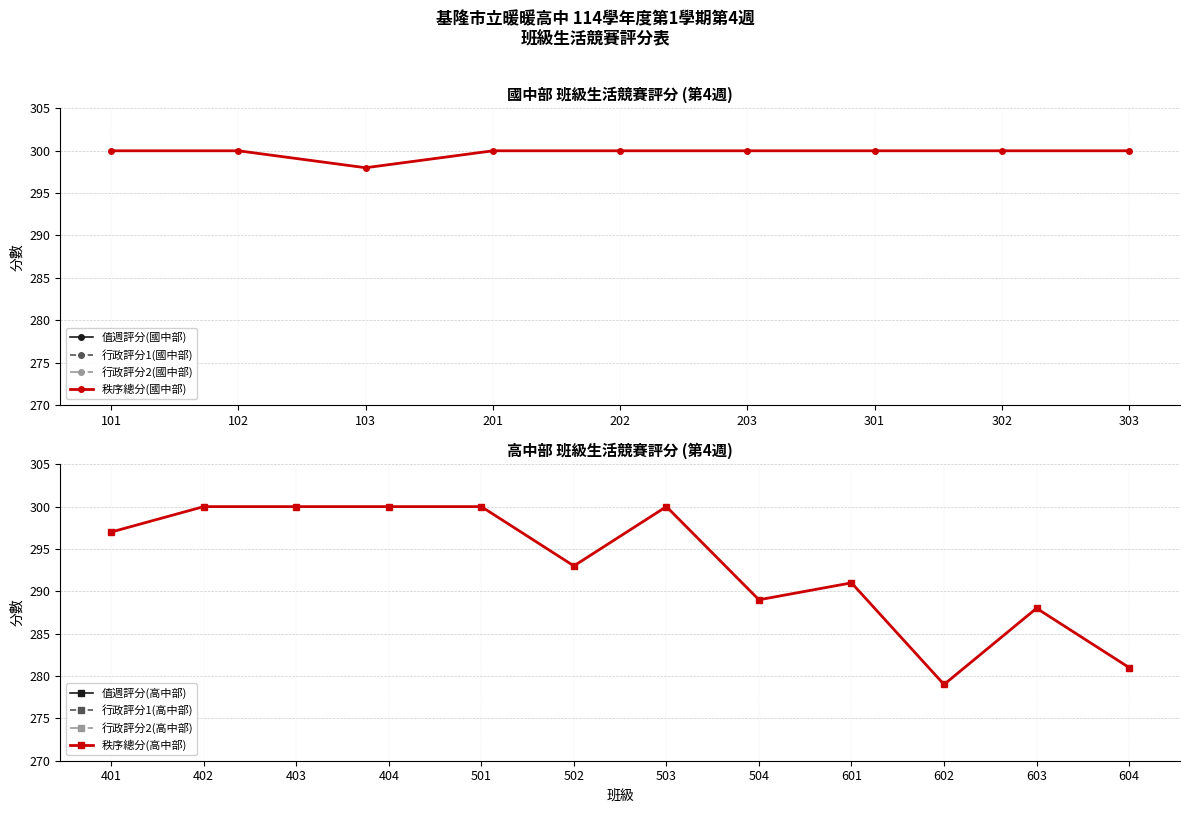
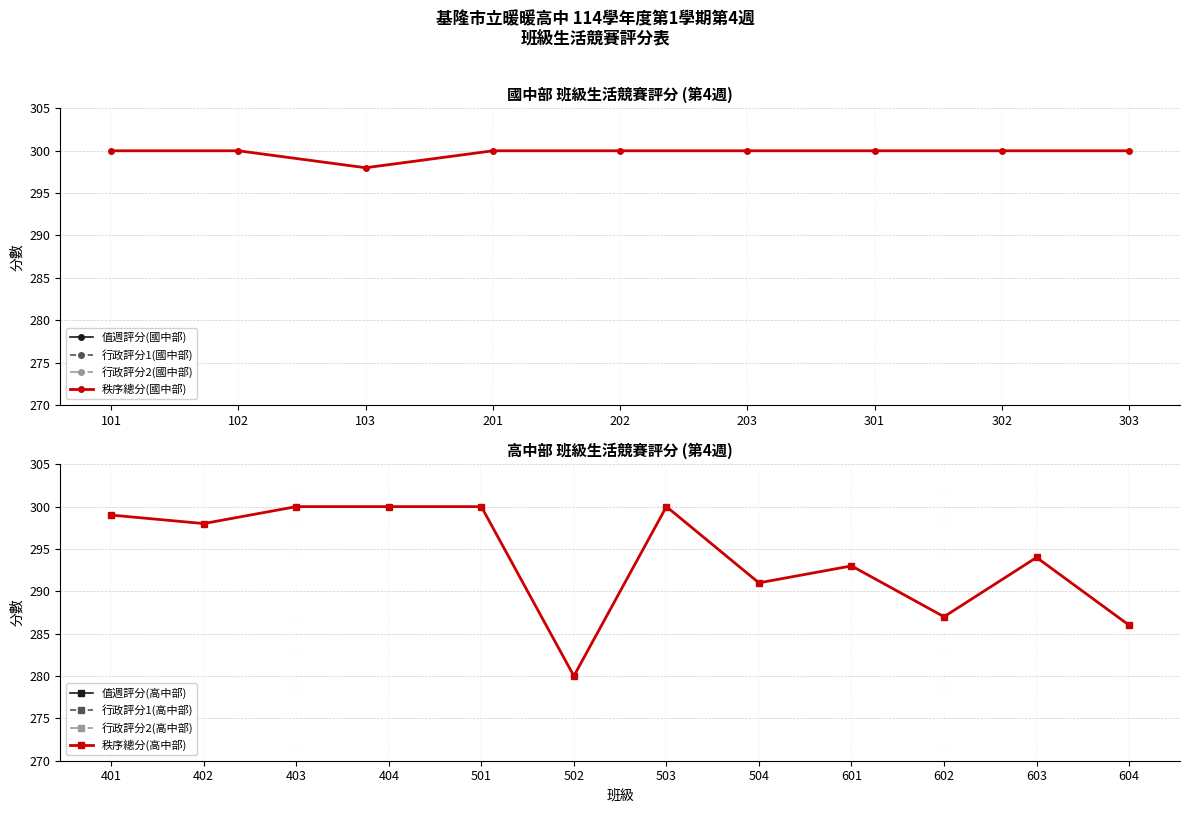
高中部 班級生活競賽評分 (第4週), 秩序總分(高中部), 401: 297 -> 299
高中部 班級生活競賽評分 (第4週), 秩序總分(高中部), 402: 300 -> 298
高中部 班級生活競賽評分 (第4週), 秩序總分(高中部), 502: 293 -> 280
高中部 班級生活競賽評分 (第4週), 秩序總分(高中部), 504: 289 -> 291
高中部 班級生活競賽評分 (第4週), 秩序總分(高中部), 601: 291 -> 293
高中部 班級生活競賽評分 (第4週), 秩序總分(高中部), 602: 279 -> 287
高中部 班級生活競賽評分 (第4週), 秩序總分(高中部), 603: 288 -> 294
高中部 班級生活競賽評分 (第4週), 秩序總分(高中部), 604: 281 -> 286
